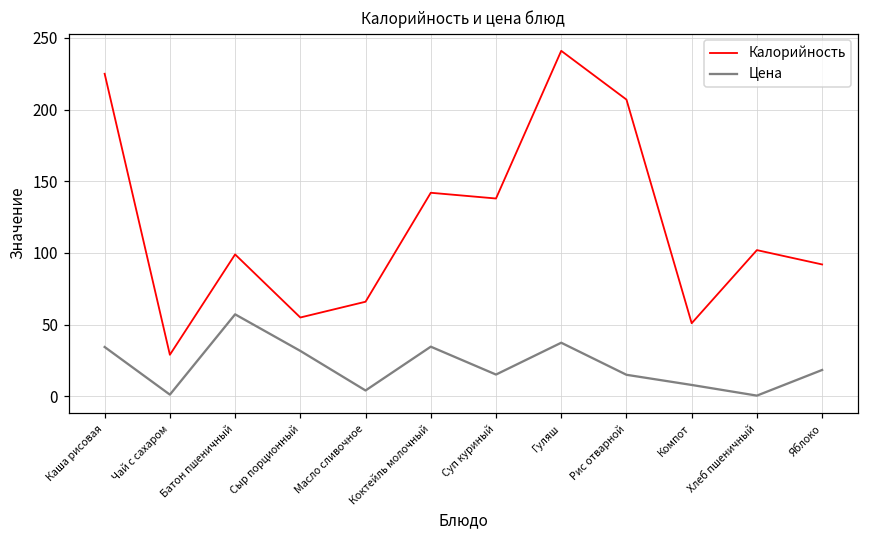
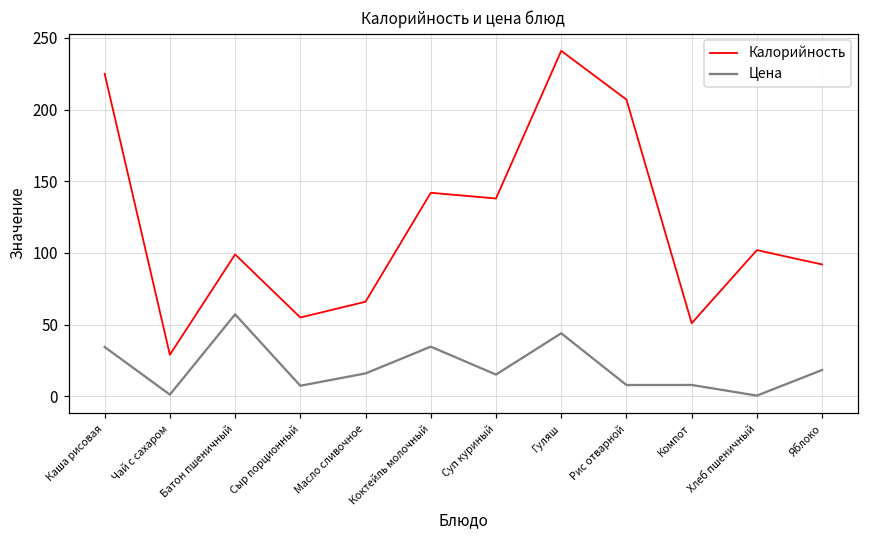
Цена, Сыр порционный: 32 -> 7
Цена, Масло сливочное: 4 -> 16
Цена, Гуляш: 37 -> 44
Цена, Рис отварной: 15 -> 8
